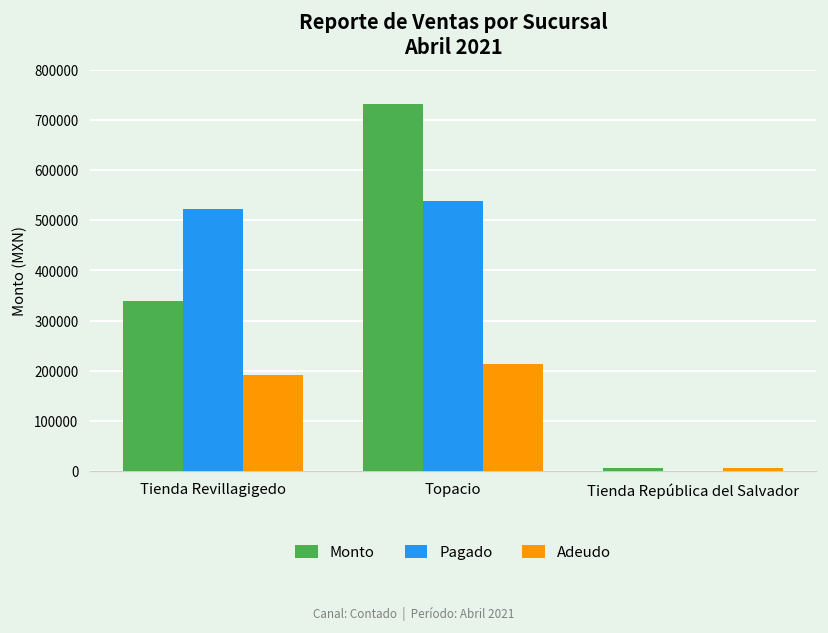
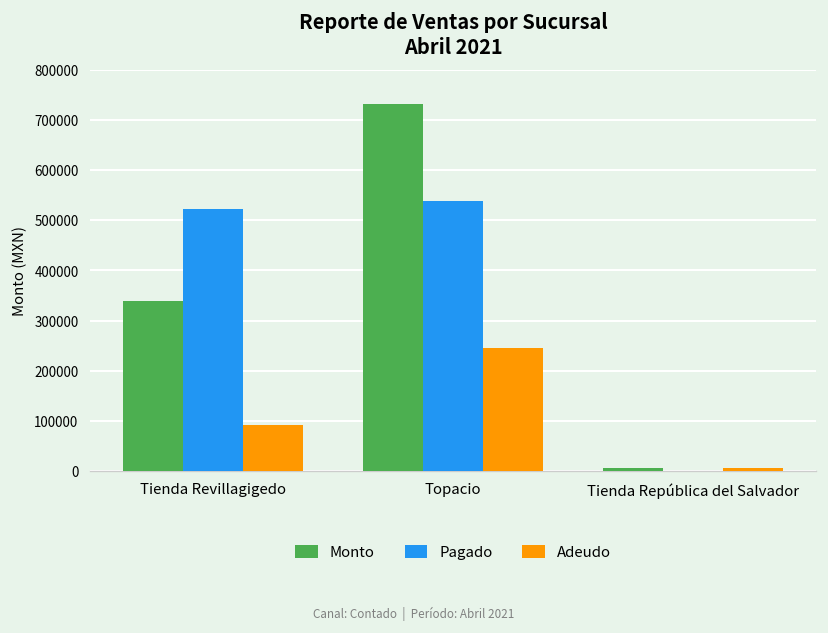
Adeudo, Tienda Revillagigedo: 190000 -> 90000
Adeudo, Topacio: 210000 -> 240000
